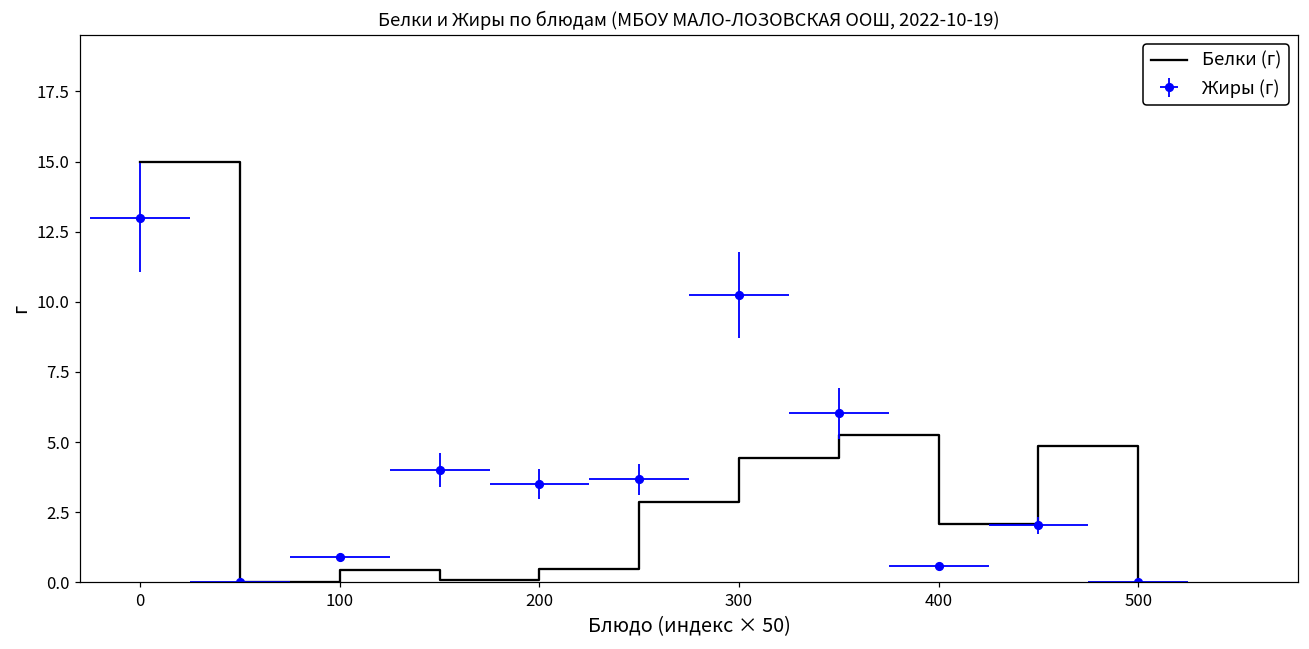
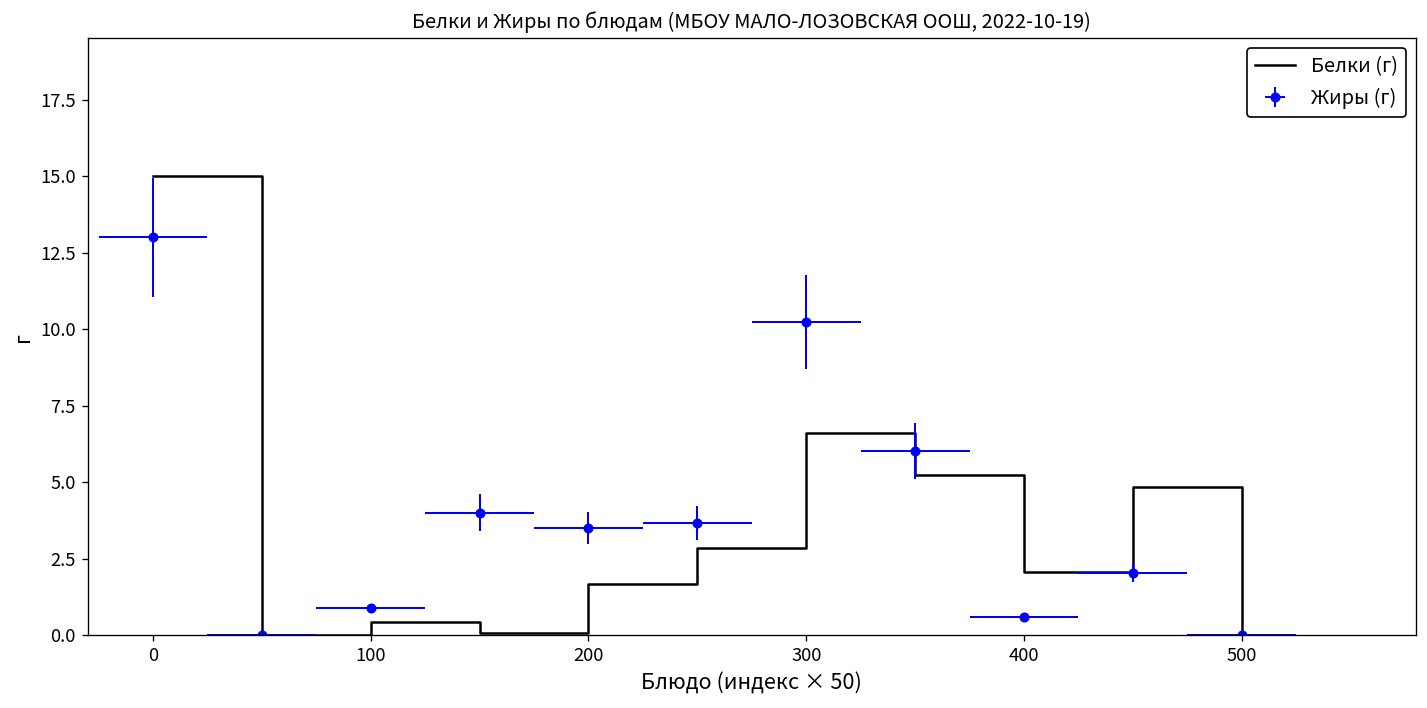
Белки (г), 200: 0.5 -> 1.7
Белки (г), 300: 4.4 -> 6.6
